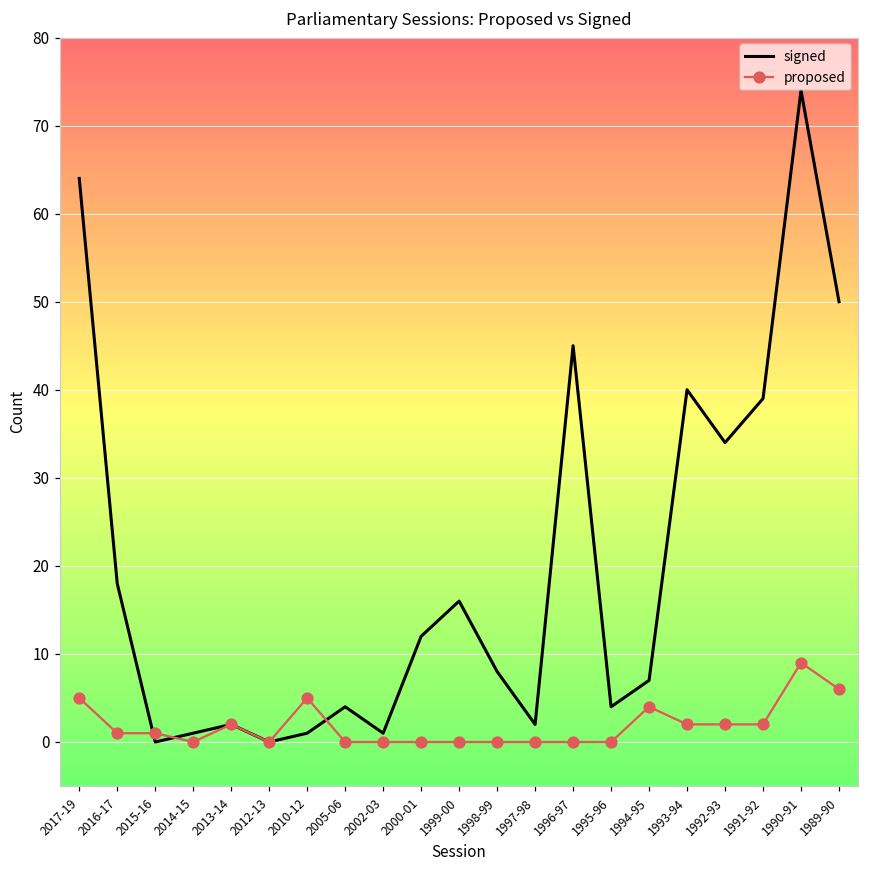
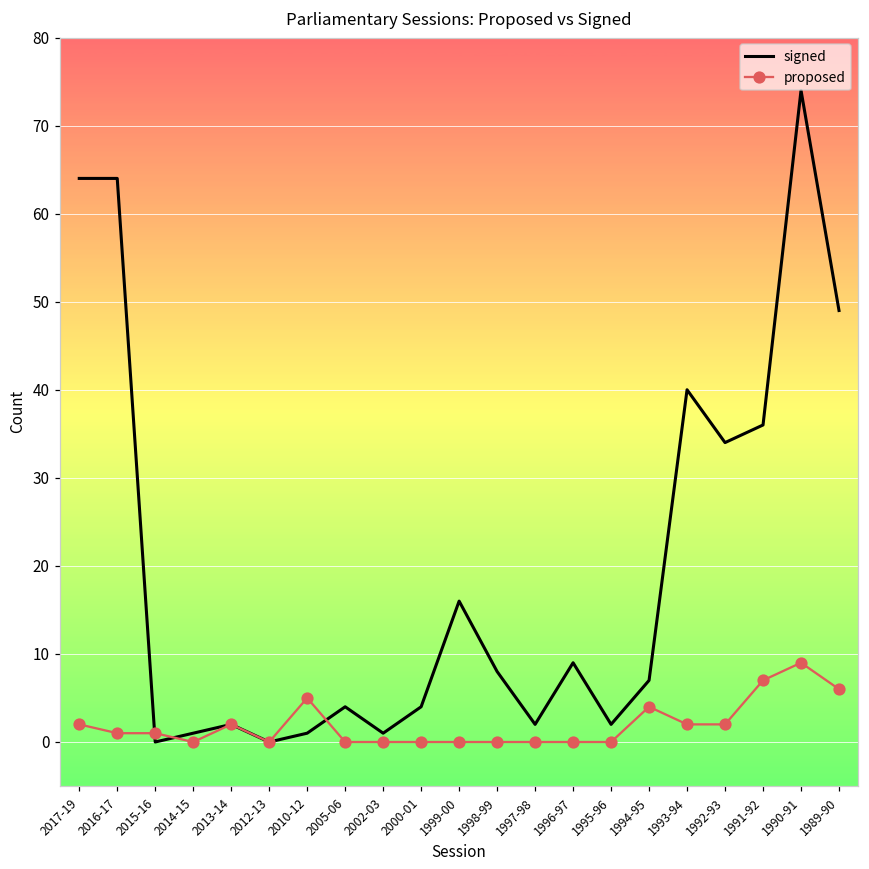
proposed, 2017-19: 5 -> 2
signed, 2016-17: 18 -> 64
signed, 2000-01: 12 -> 4
signed, 1996-97: 45 -> 9
signed, 1995-96: 4 -> 2
signed, 1991-92: 39 -> 36
proposed, 1991-92: 2 -> 7
signed, 1989-90: 50 -> 49
